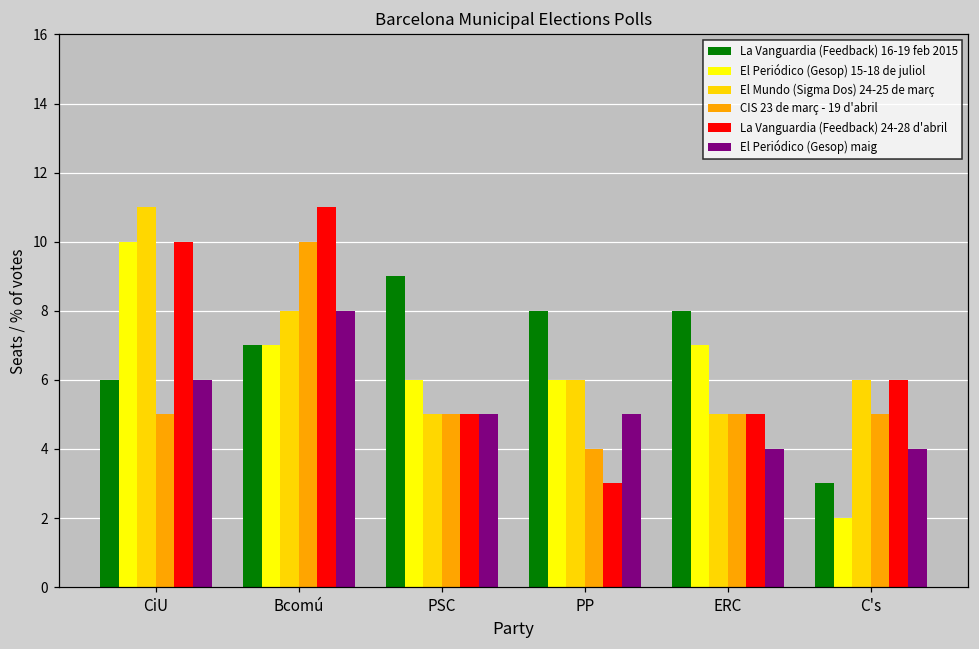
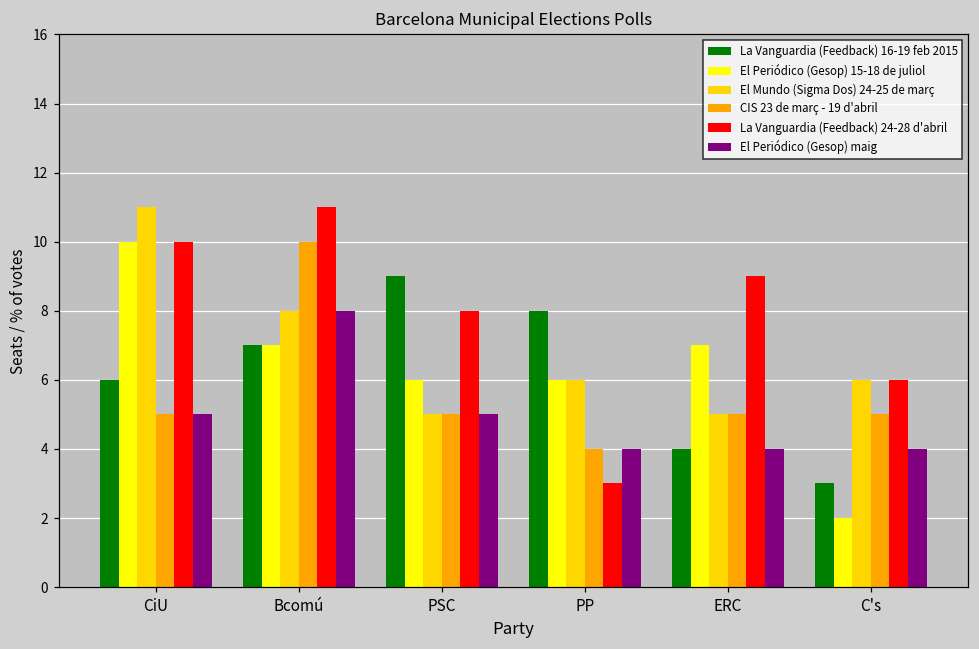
El Periódico (Gesop) maig, CiU: 6 -> 5
La Vanguardia (Feedback) 24-28 d'abril, PSC: 5 -> 8
El Periódico (Gesop) maig, PP: 5 -> 4
La Vanguardia (Feedback) 16-19 feb 2015, ERC: 8 -> 4
La Vanguardia (Feedback) 24-28 d'abril, ERC: 5 -> 9
